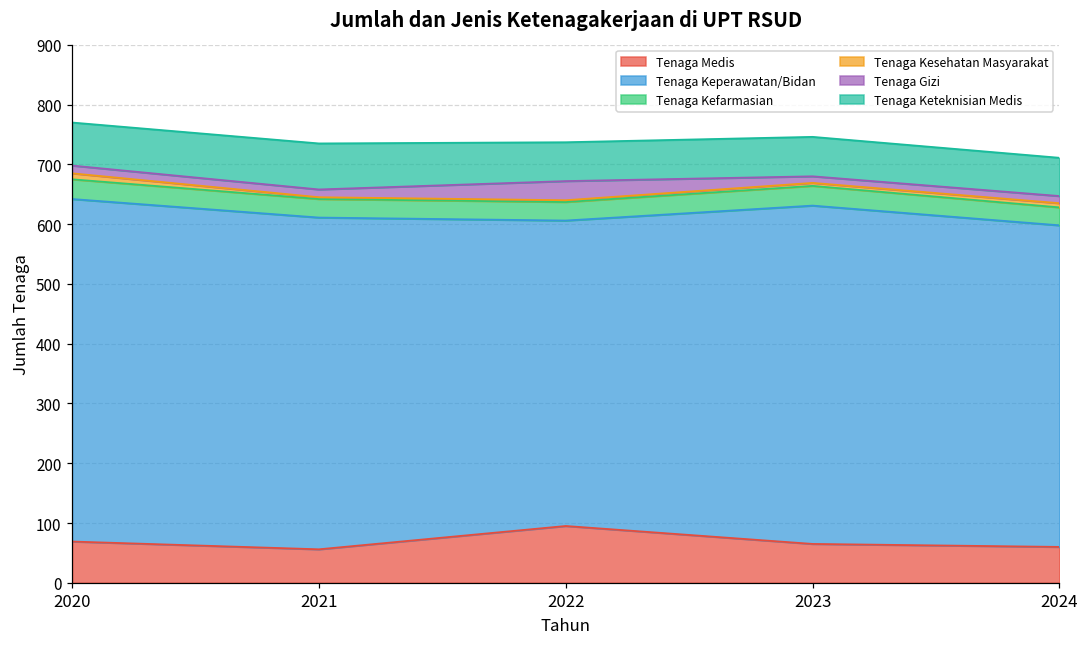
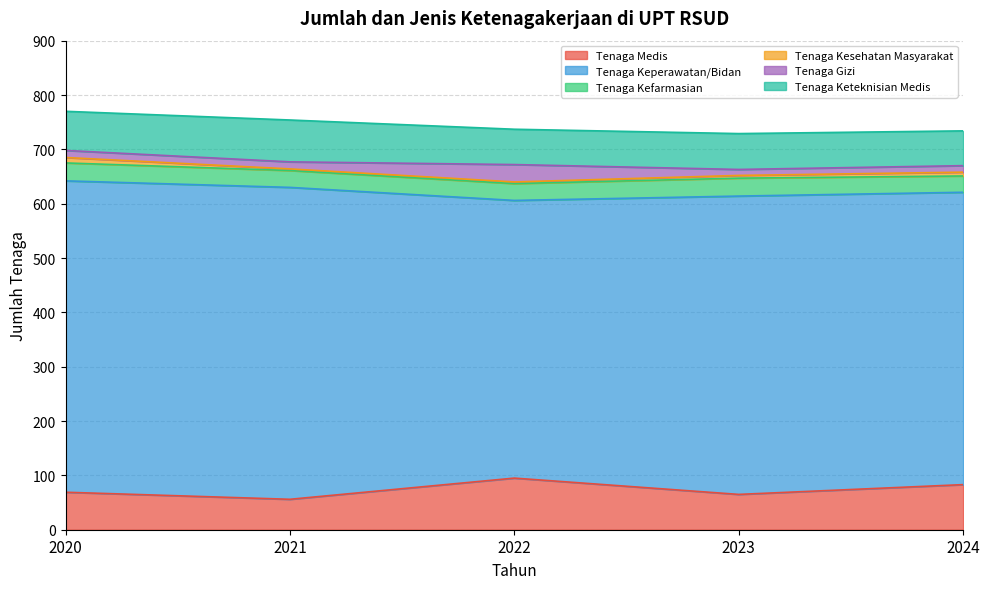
Tenaga Keperawatan/Bidan, 2021: 560 -> 570
Tenaga Keperawatan/Bidan, 2023: 570 -> 550
Tenaga Medis, 2024: 60 -> 80
